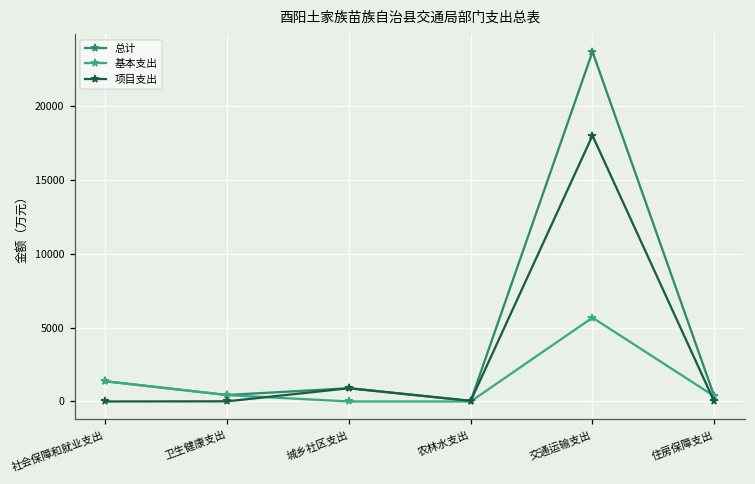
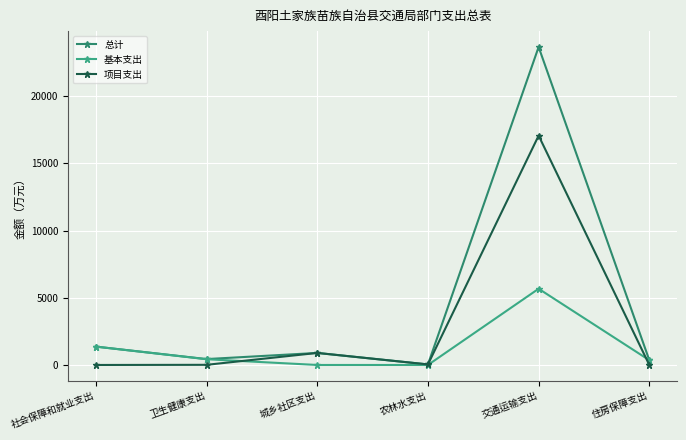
项目支出, 交通运输支出: 18000 -> 17100
